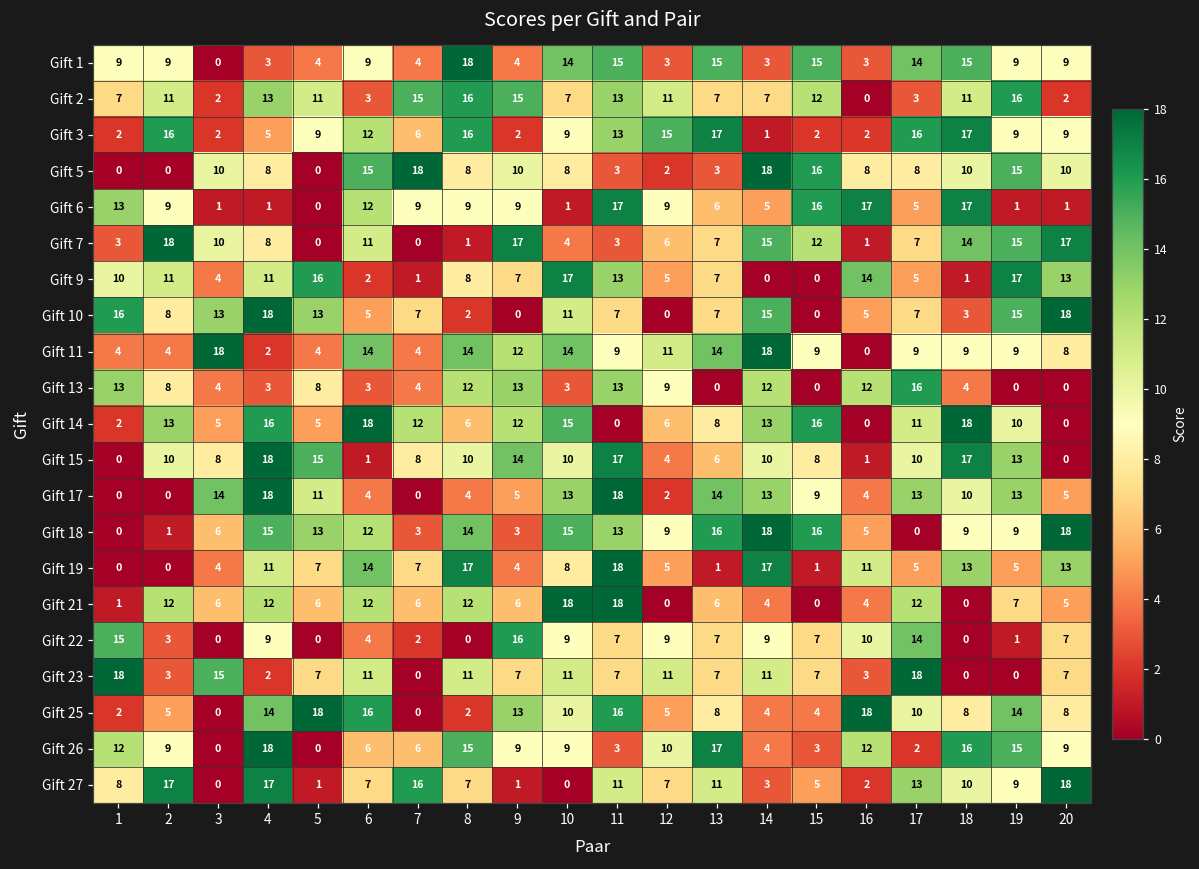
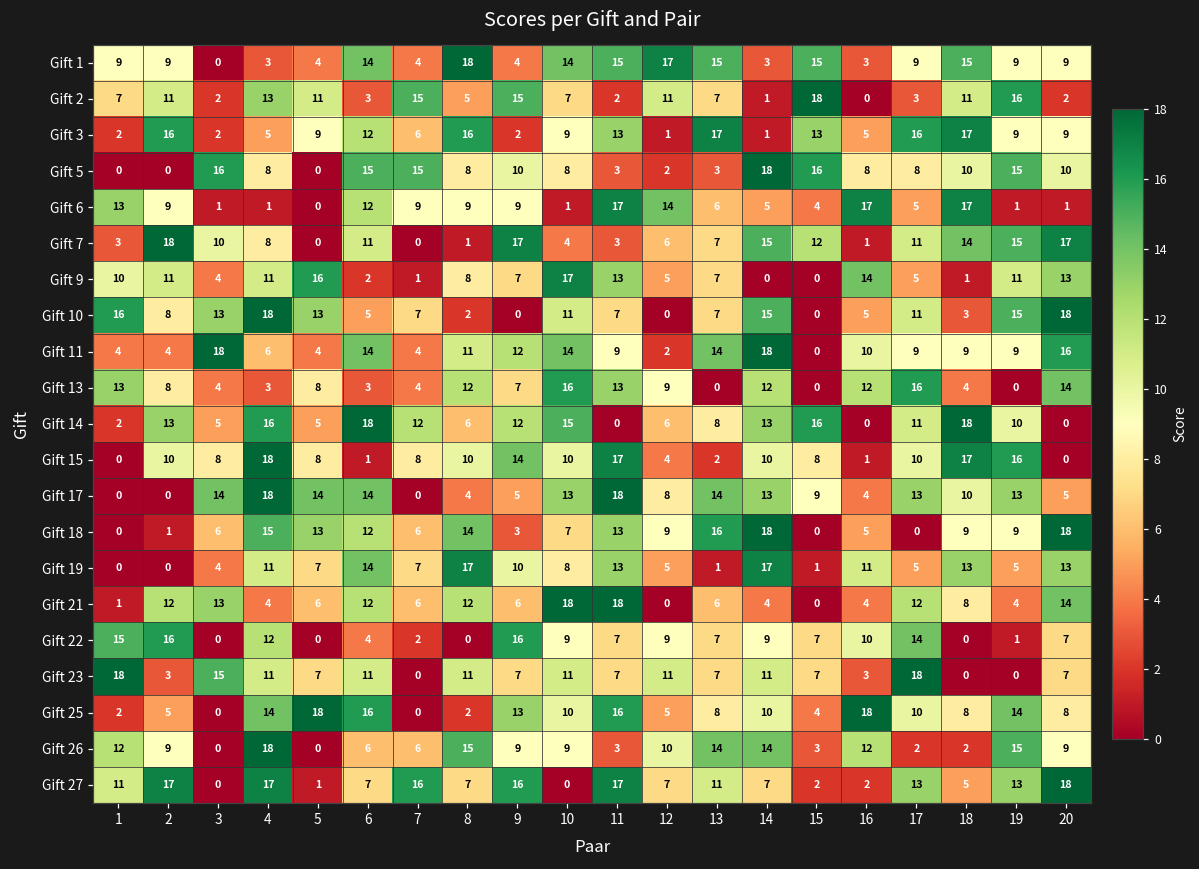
Gift 1, 6: 9 -> 14
Gift 1, 12: 3 -> 17
Gift 1, 17: 14 -> 9
Gift 2, 8: 16 -> 5
Gift 2, 11: 13 -> 2
Gift 2, 14: 7 -> 1
Gift 2, 15: 12 -> 18
Gift 3, 12: 15 -> 1
Gift 3, 15: 2 -> 13
Gift 3, 16: 2 -> 5
Gift 5, 3: 10 -> 16
Gift 5, 7: 18 -> 15
Gift 6, 12: 9 -> 14
Gift 6, 15: 16 -> 4
Gift 7, 17: 7 -> 11
Gift 9, 19: 17 -> 11
Gift 10, 17: 7 -> 11
Gift 11, 4: 2 -> 6
Gift 11, 8: 14 -> 11
Gift 11, 12: 11 -> 2
Gift 11, 15: 9 -> 0
Gift 11, 16: 0 -> 10
Gift 11, 20: 8 -> 16
Gift 13, 9: 13 -> 7
Gift 13, 10: 3 -> 16
Gift 13, 20: 0 -> 14
Gift 15, 5: 15 -> 8
Gift 15, 13: 6 -> 2
Gift 15, 19: 13 -> 16
Gift 17, 5: 11 -> 14
Gift 17, 6: 4 -> 14
Gift 17, 12: 2 -> 8
Gift 18, 7: 3 -> 6
Gift 18, 10: 15 -> 7
Gift 18, 15: 16 -> 0
Gift 19, 9: 4 -> 10
Gift 19, 11: 18 -> 13
Gift 21, 3: 6 -> 13
Gift 21, 4: 12 -> 4
Gift 21, 18: 0 -> 8
Gift 21, 19: 7 -> 4
Gift 21, 20: 5 -> 14
Gift 22, 2: 3 -> 16
Gift 22, 4: 9 -> 12
Gift 23, 4: 2 -> 11
Gift 25, 14: 4 -> 10
Gift 26, 13: 17 -> 14
Gift 26, 14: 4 -> 14
Gift 26, 18: 16 -> 2
Gift 27, 1: 8 -> 11
Gift 27, 9: 1 -> 16
Gift 27, 11: 11 -> 17
Gift 27, 14: 3 -> 7
Gift 27, 15: 5 -> 2
Gift 27, 18: 10 -> 5
Gift 27, 19: 9 -> 13
